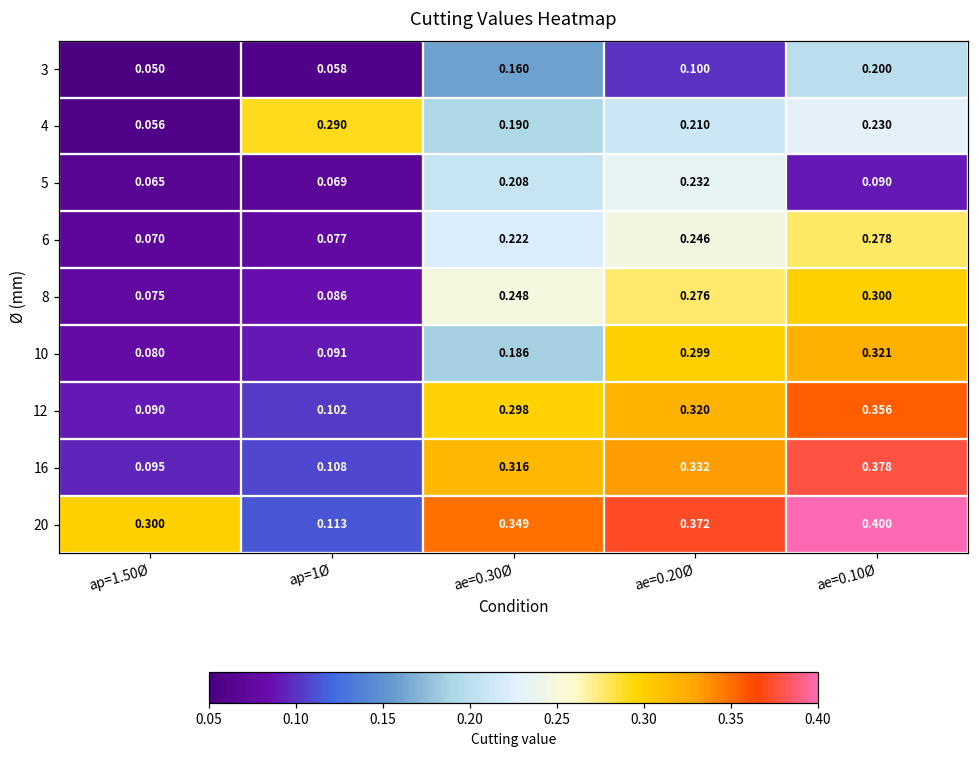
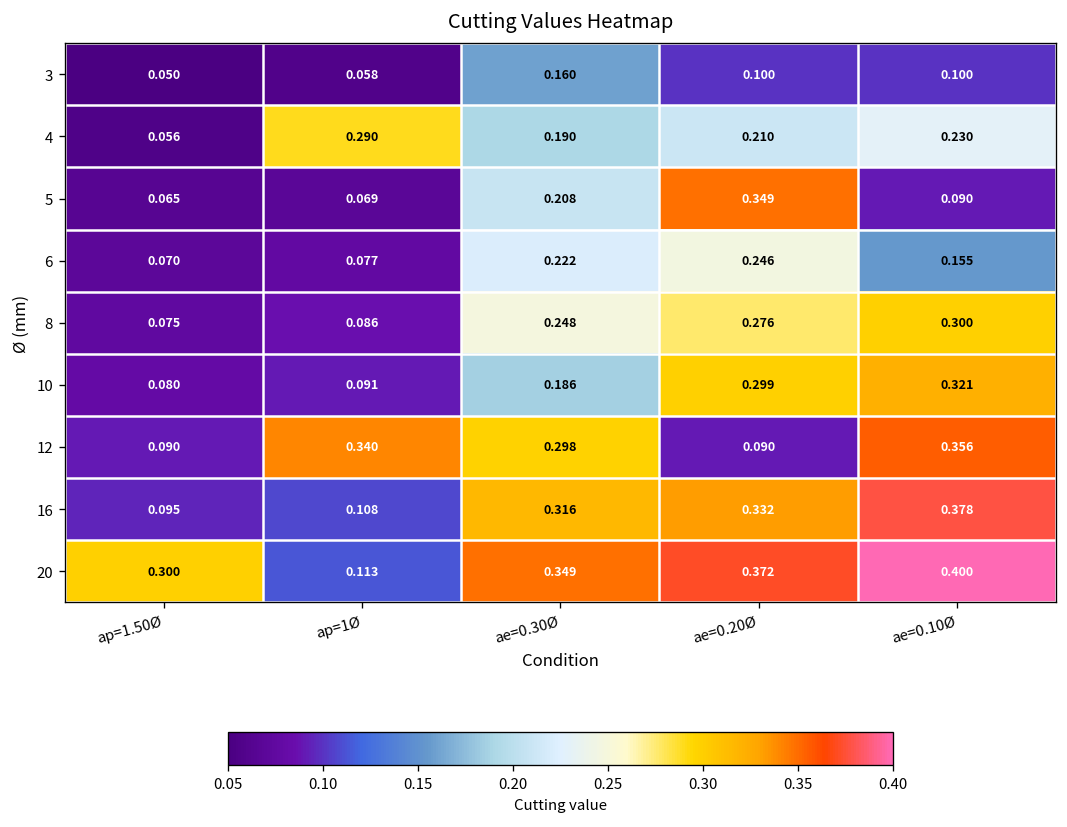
3, ae=0.10Ø: 0.200 -> 0.100
5, ae=0.20Ø: 0.232 -> 0.349
6, ae=0.10Ø: 0.278 -> 0.155
12, ap=1Ø: 0.102 -> 0.340
12, ae=0.20Ø: 0.320 -> 0.090
